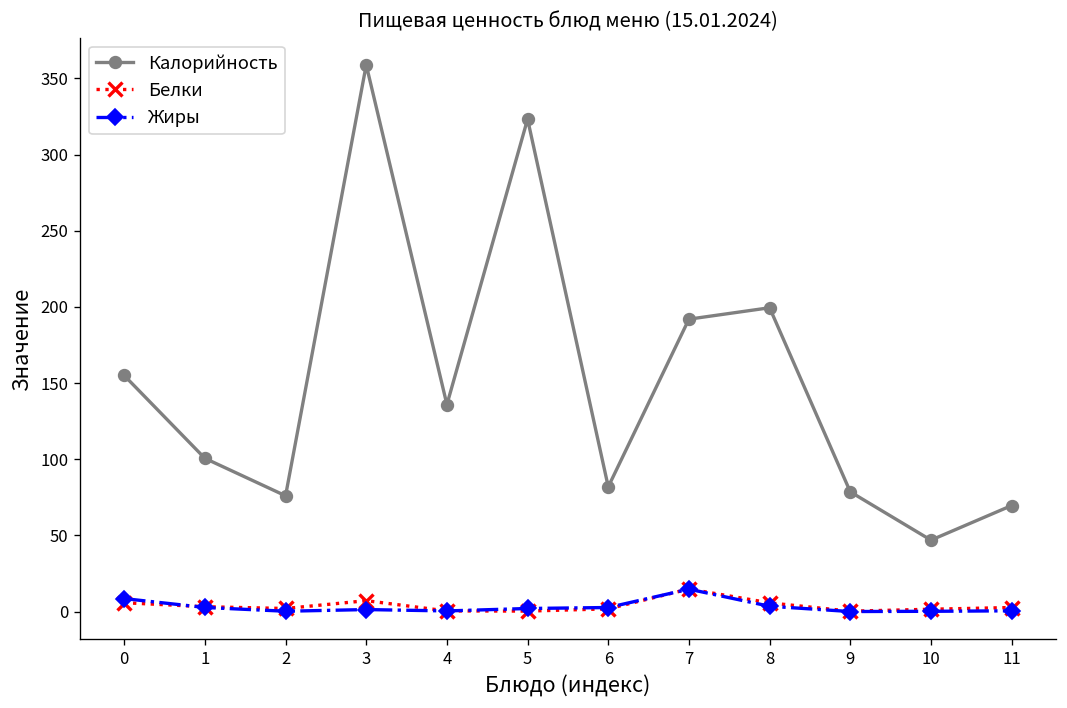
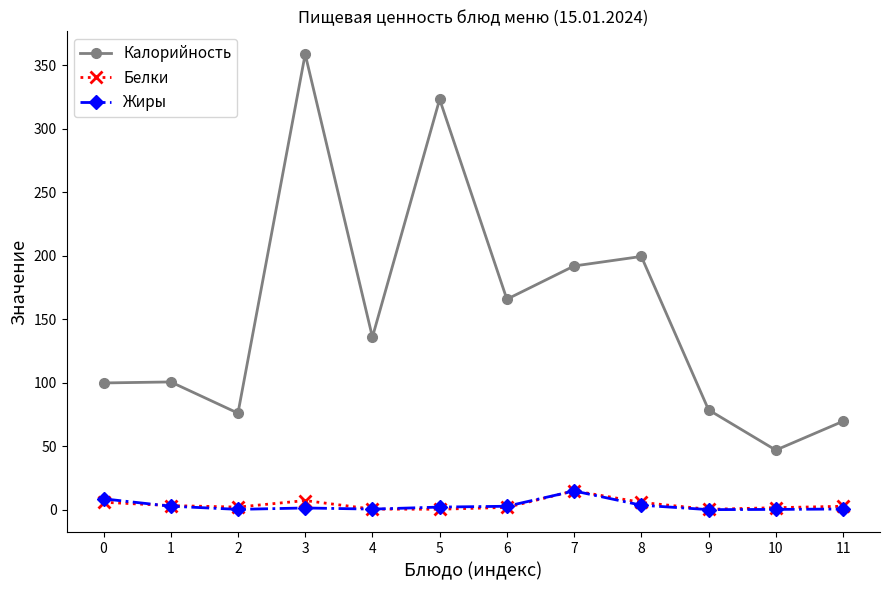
Калорийность, 0: 155 -> 100
Калорийность, 6: 82 -> 166
